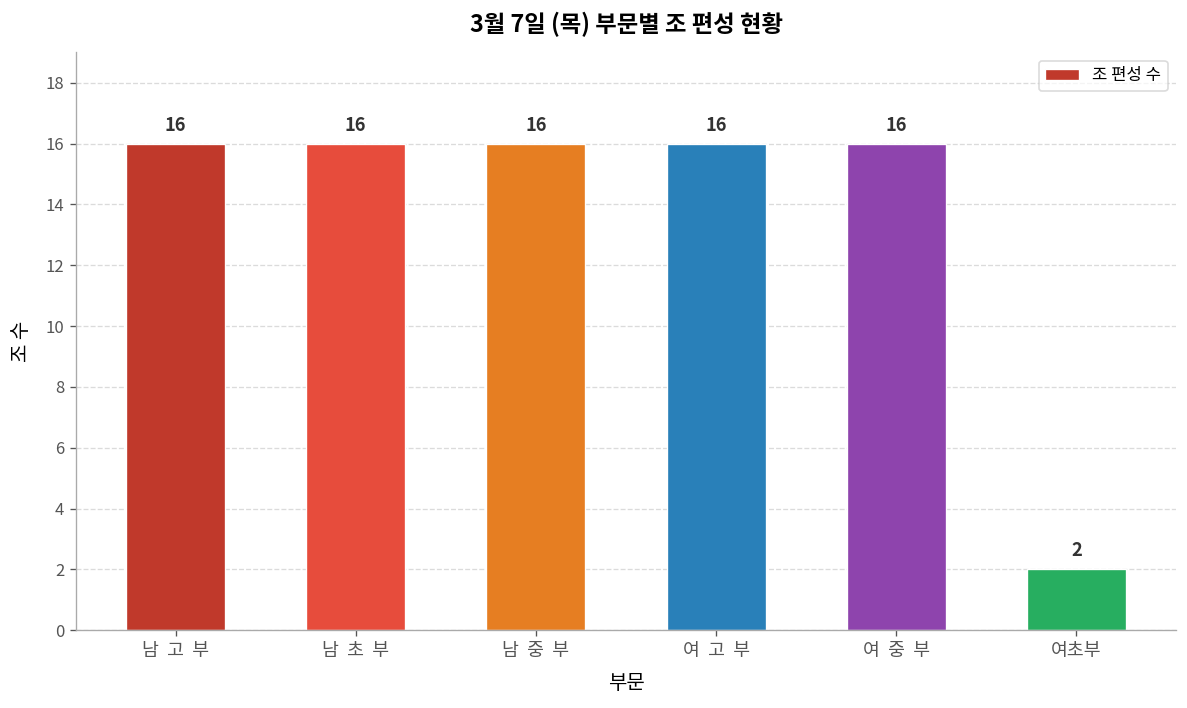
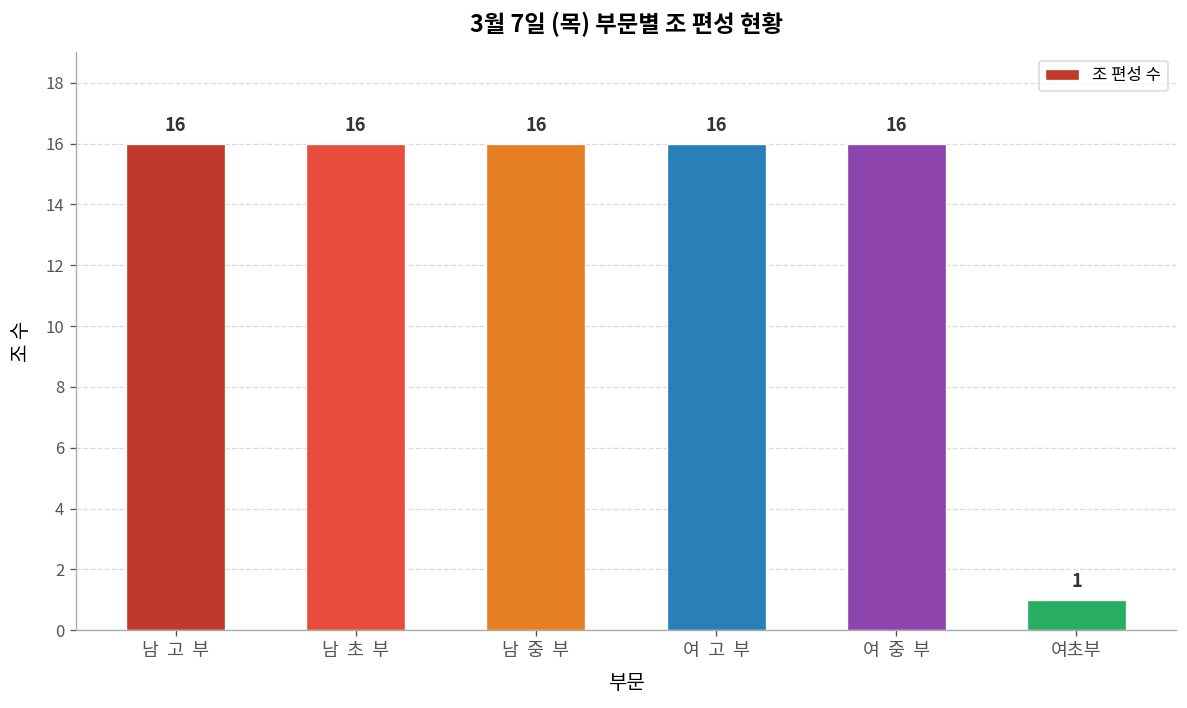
여초부: 2 -> 1
